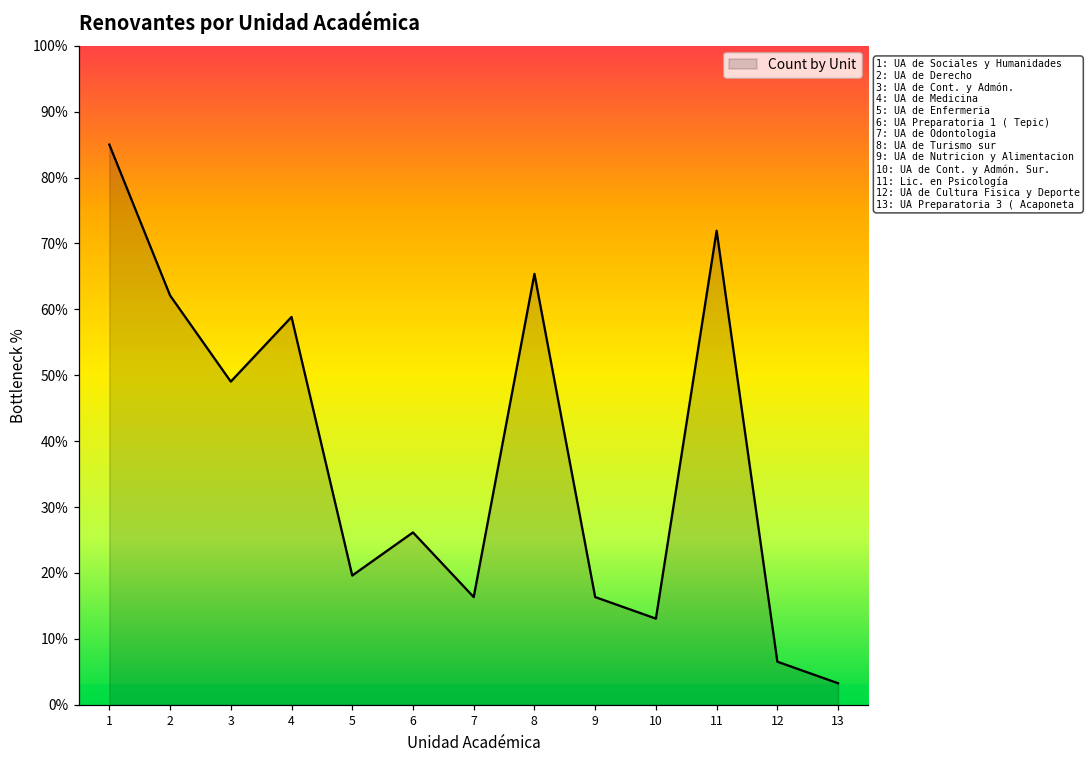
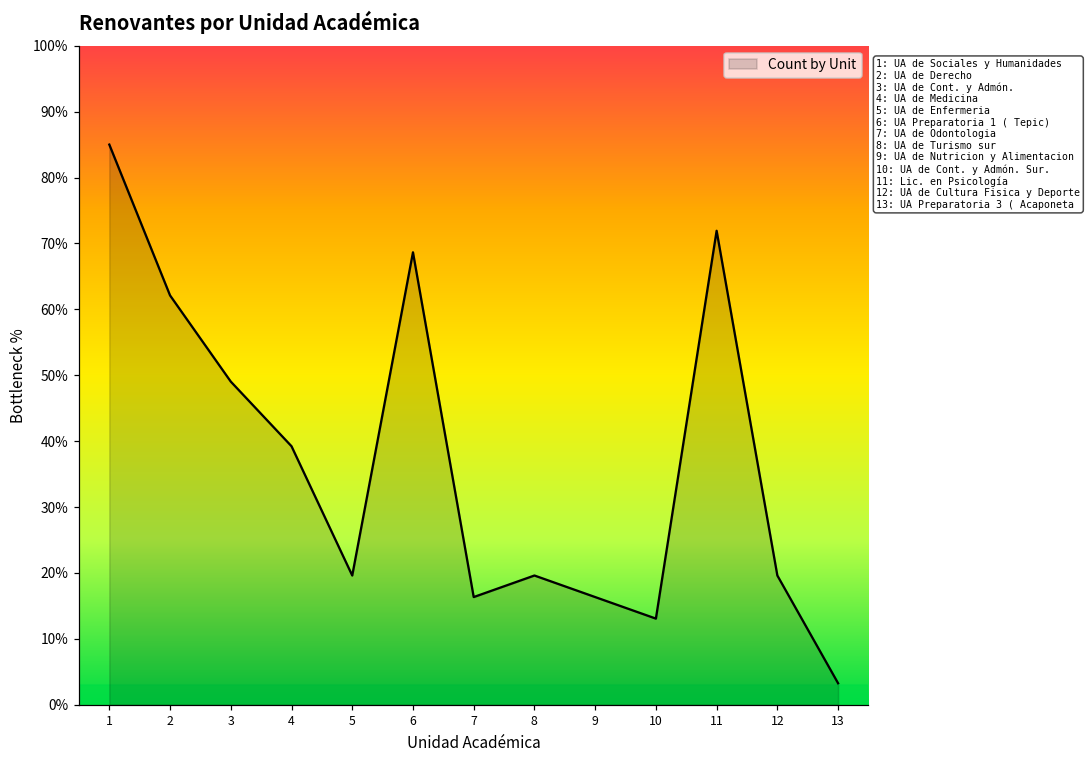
4: 59% -> 39%
6: 26% -> 69%
8: 65% -> 20%
12: 7% -> 20%
